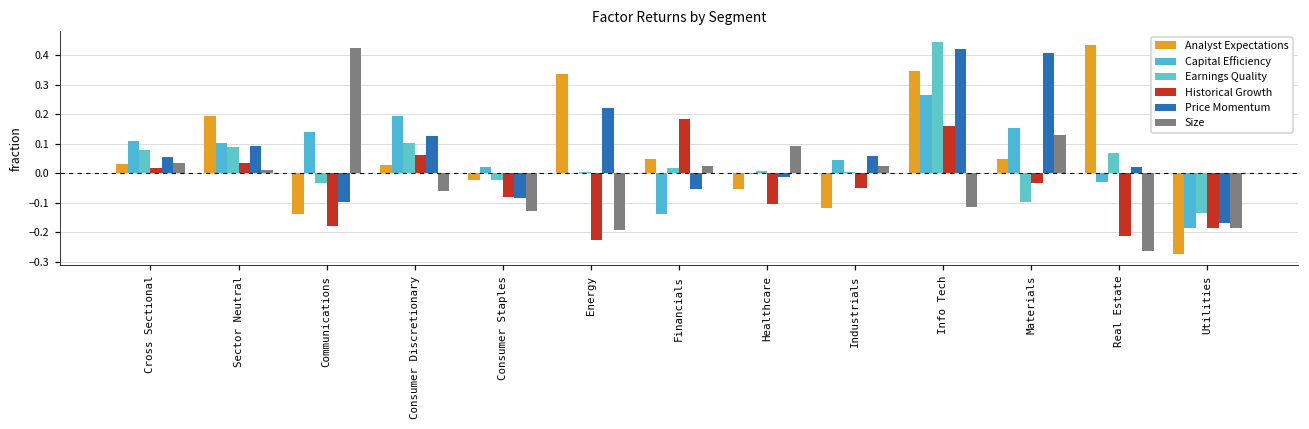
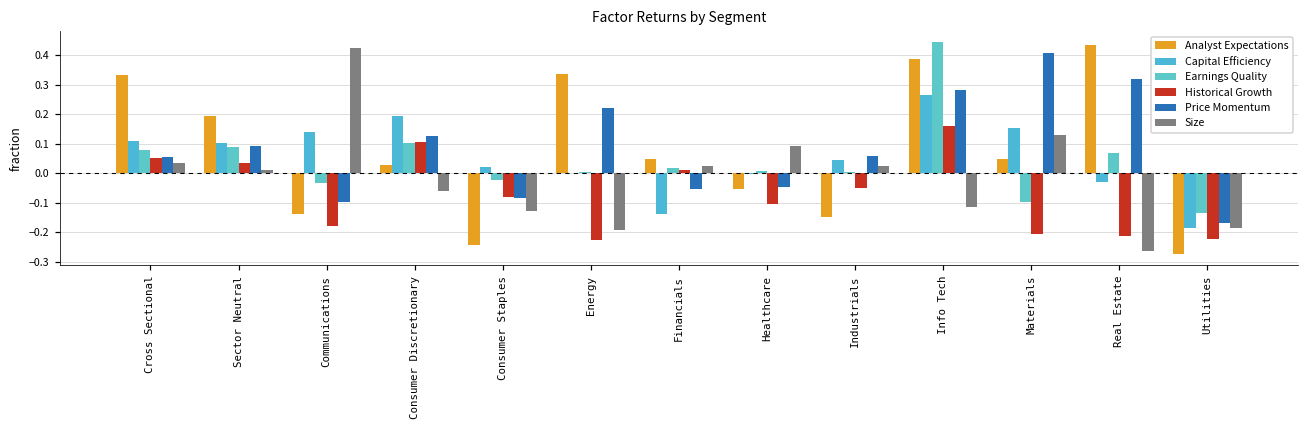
Analyst Expectations, Cross Sectional: 0.03 -> 0.33
Historical Growth, Cross Sectional: 0.02 -> 0.05
Historical Growth, Consumer Discretionary: 0.06 -> 0.10
Analyst Expectations, Consumer Staples: -0.02 -> -0.24
Historical Growth, Financials: 0.18 -> 0.01
Price Momentum, Healthcare: -0.01 -> -0.05
Analyst Expectations, Industrials: -0.12 -> -0.15
Analyst Expectations, Info Tech: 0.35 -> 0.39
Price Momentum, Info Tech: 0.42 -> 0.28
Historical Growth, Materials: -0.03 -> -0.21
Price Momentum, Real Estate: 0.02 -> 0.32
Historical Growth, Utilities: -0.19 -> -0.22
